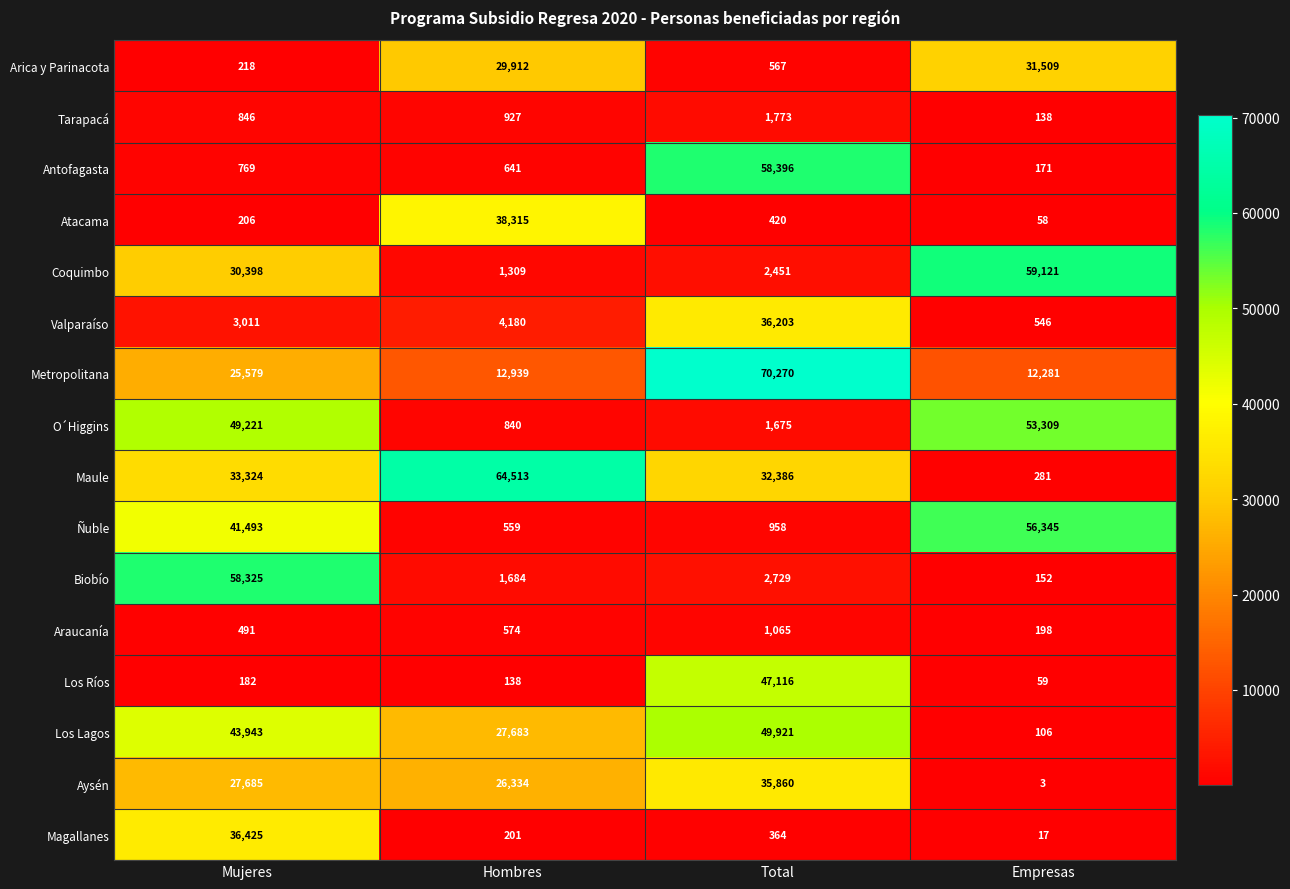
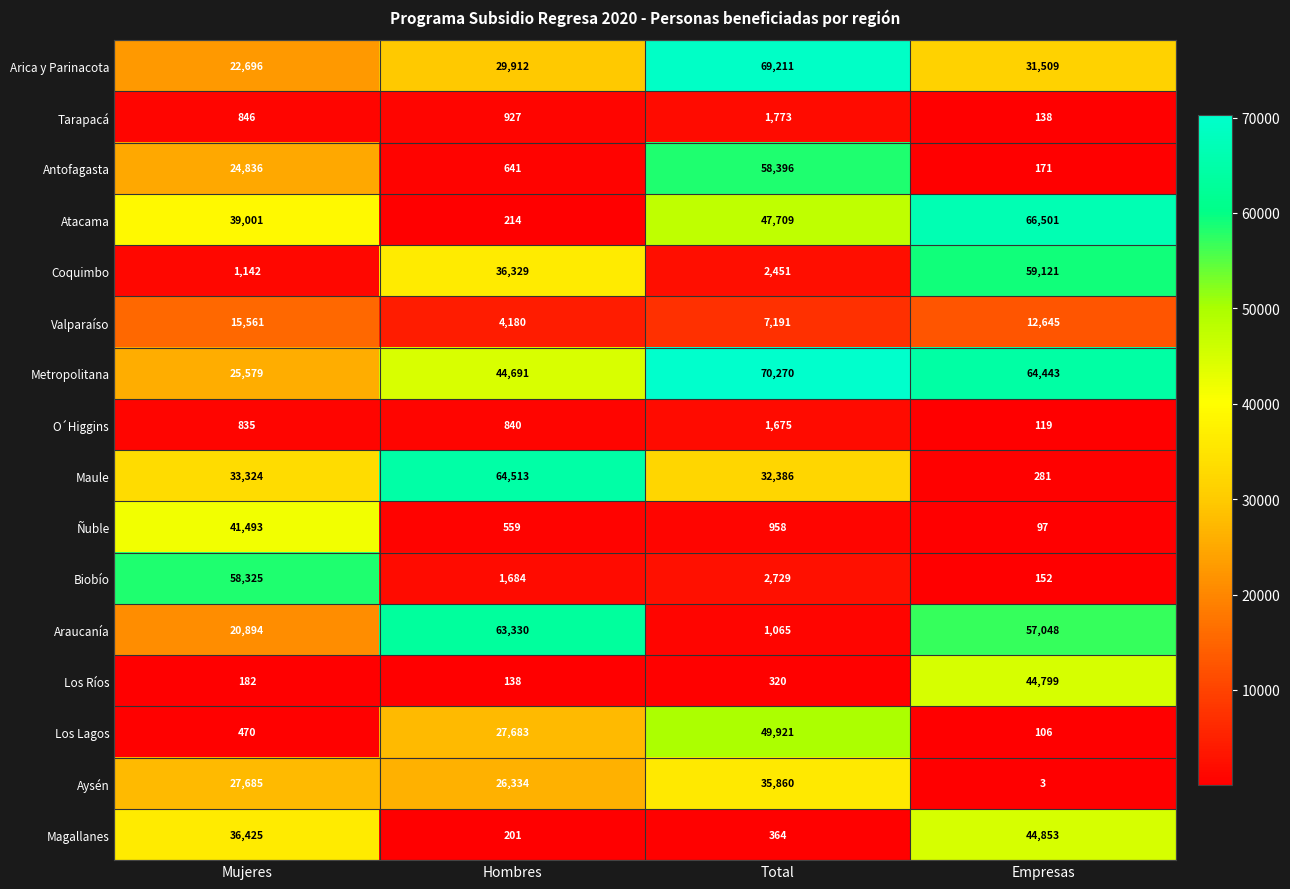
Arica y Parinacota, Mujeres: 218 -> 22,696
Arica y Parinacota, Total: 567 -> 69,211
Antofagasta, Mujeres: 769 -> 24,836
Atacama, Mujeres: 206 -> 39,001
Atacama, Hombres: 38,315 -> 214
Atacama, Total: 420 -> 47,709
Atacama, Empresas: 58 -> 66,501
Coquimbo, Mujeres: 30,398 -> 1,142
Coquimbo, Hombres: 1,309 -> 36,329
Valparaíso, Mujeres: 3,011 -> 15,561
Valparaíso, Total: 36,203 -> 7,191
Valparaíso, Empresas: 546 -> 12,645
Metropolitana, Hombres: 12,939 -> 44,691
Metropolitana, Empresas: 12,281 -> 64,443
O´Higgins, Mujeres: 49,221 -> 835
O´Higgins, Empresas: 53,309 -> 119
Ñuble, Empresas: 56,345 -> 97
Araucanía, Mujeres: 491 -> 20,894
Araucanía, Hombres: 574 -> 63,330
Araucanía, Empresas: 198 -> 57,048
Los Ríos, Total: 47,116 -> 320
Los Ríos, Empresas: 59 -> 44,799
Los Lagos, Mujeres: 43,943 -> 470
Magallanes, Empresas: 17 -> 44,853
